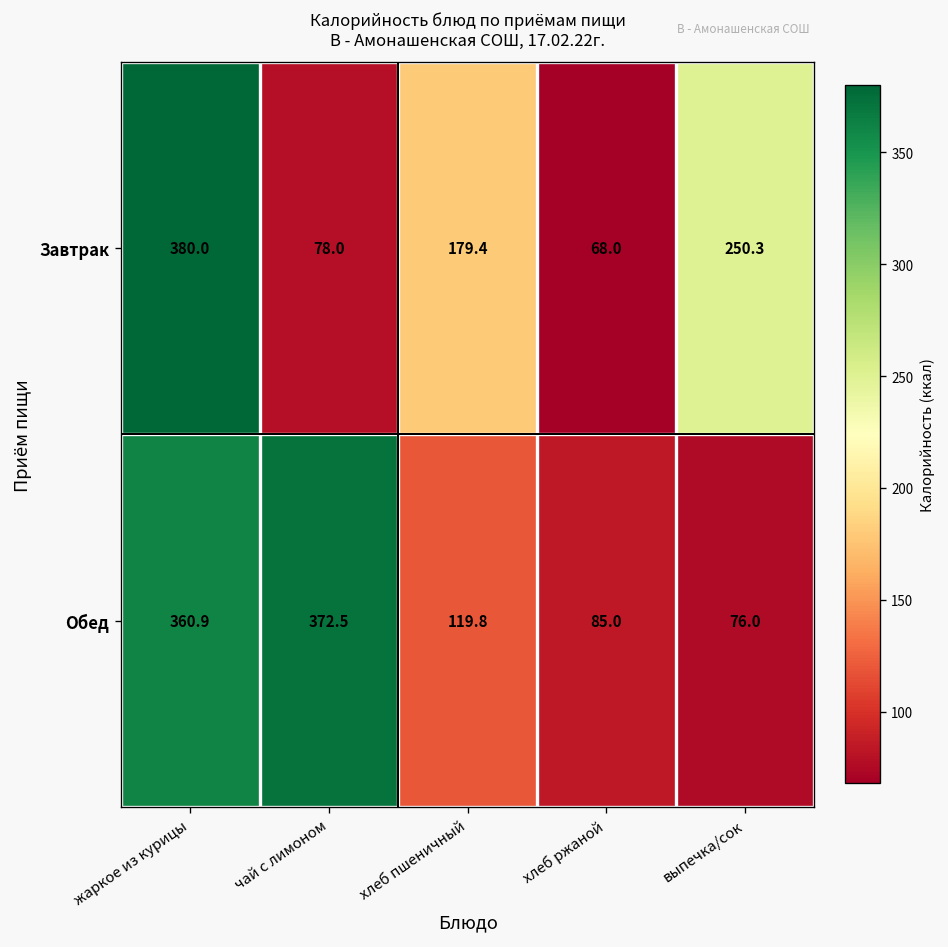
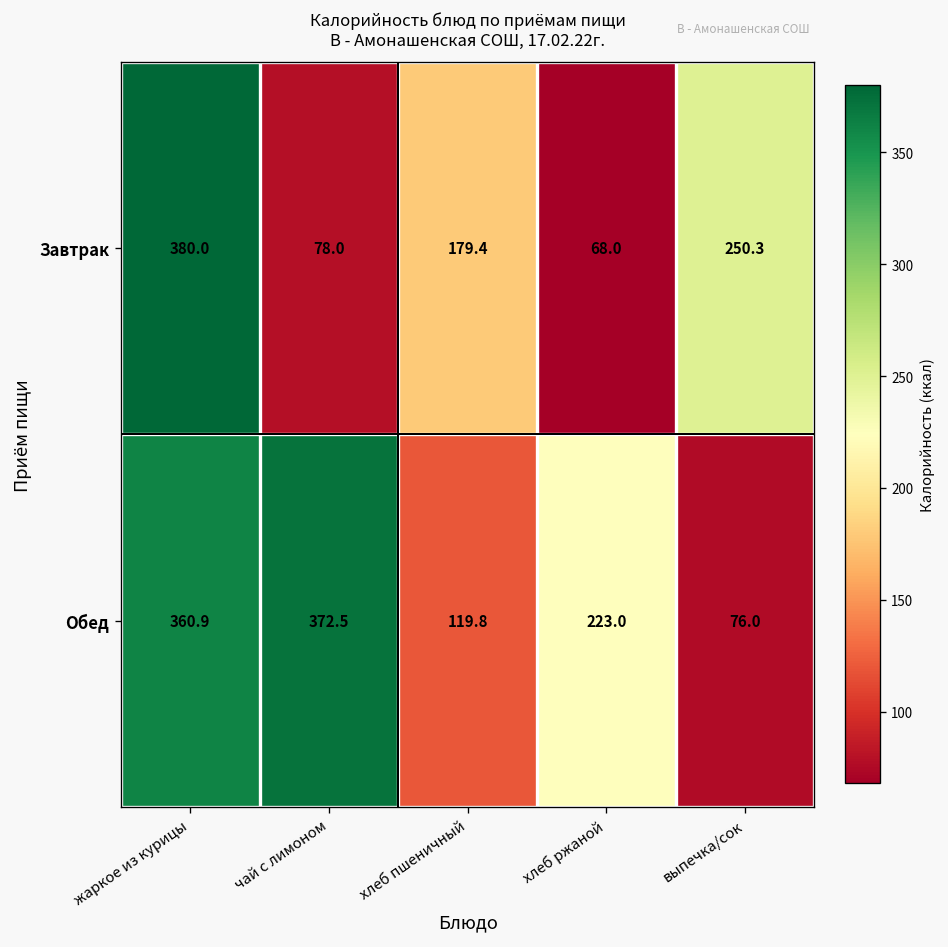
Обед, хлеб ржаной: 85.0 -> 223.0
